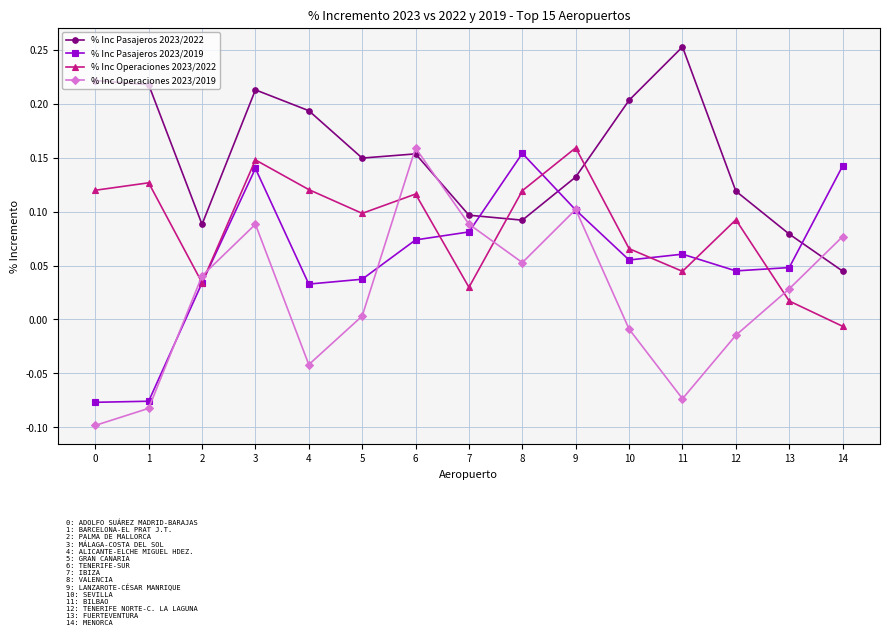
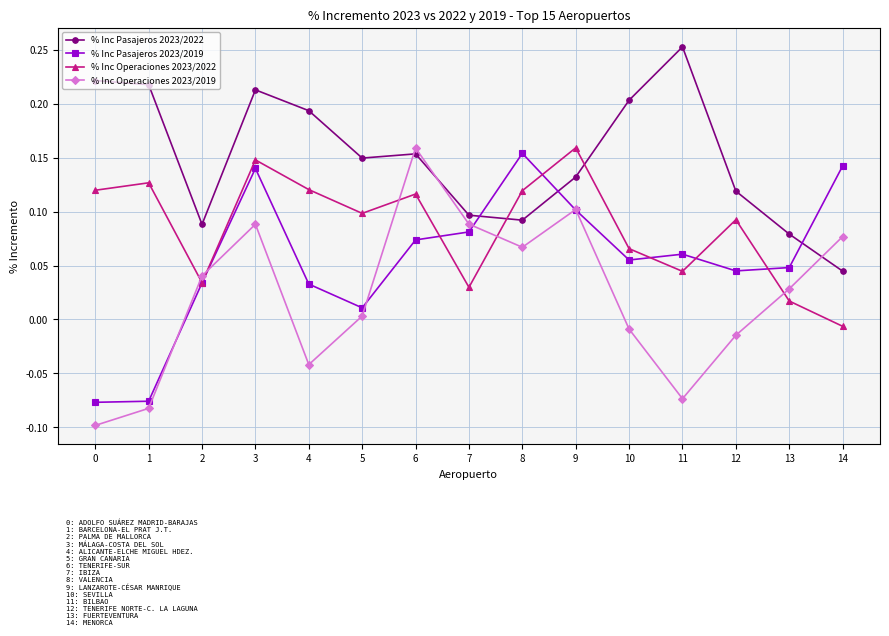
% Inc Pasajeros 2023/2019, 5: 0.037 -> 0.011
% Inc Operaciones 2023/2019, 8: 0.053 -> 0.067
